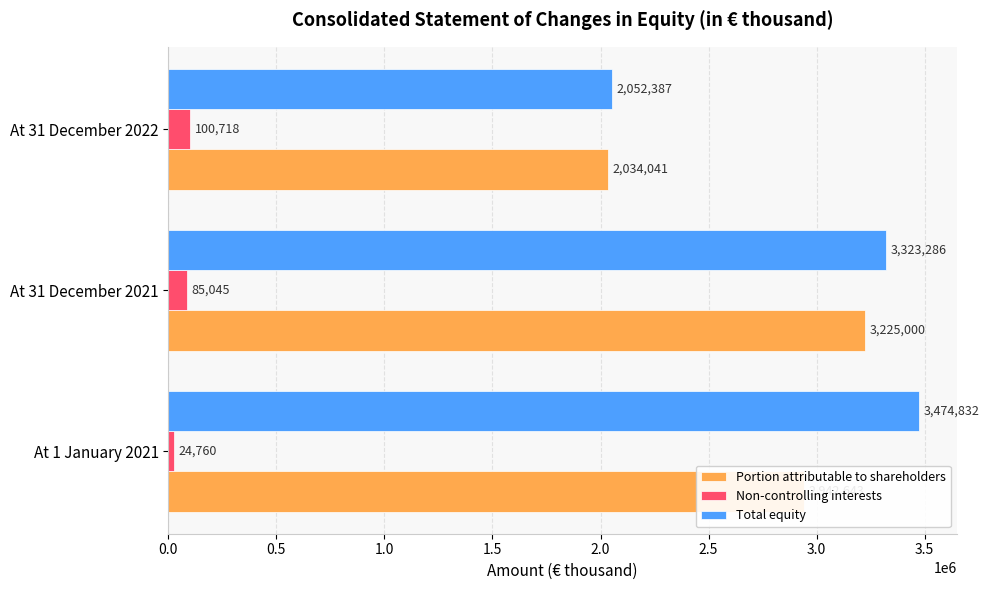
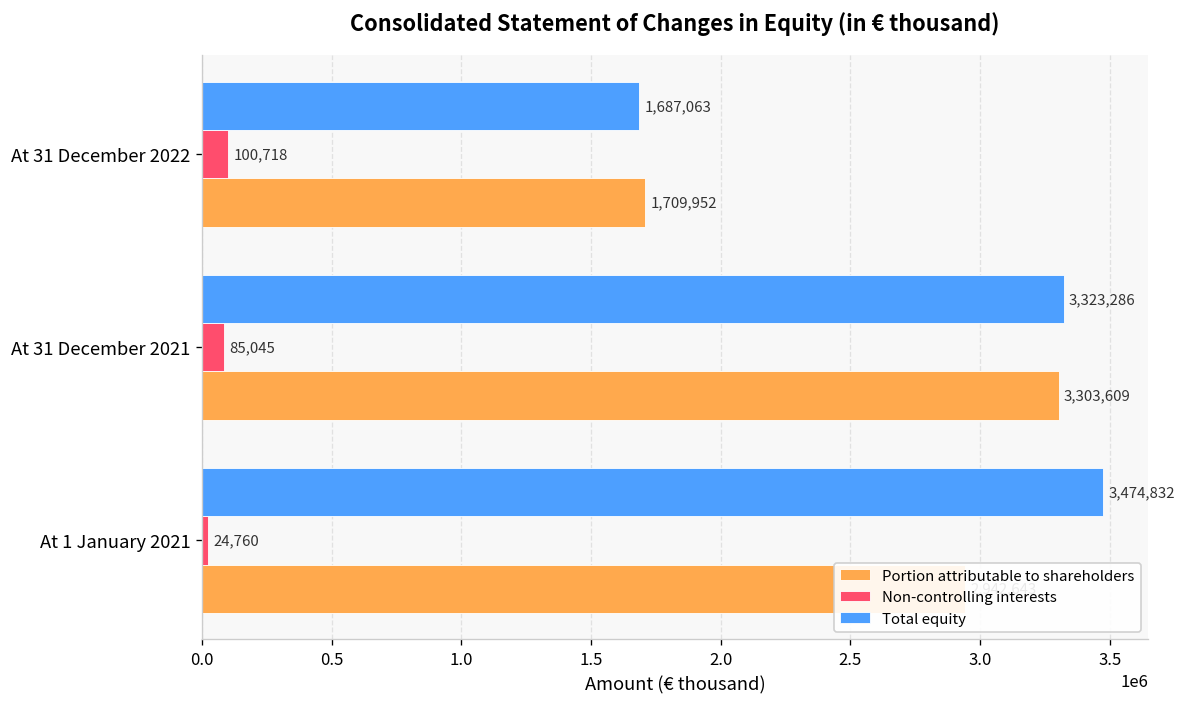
Total equity, At 31 December 2022: 2,052,387 -> 1,687,063
Portion attributable to shareholders, At 31 December 2022: 2,034,041 -> 1,709,952
Portion attributable to shareholders, At 31 December 2021: 3,225,000 -> 3,303,609
